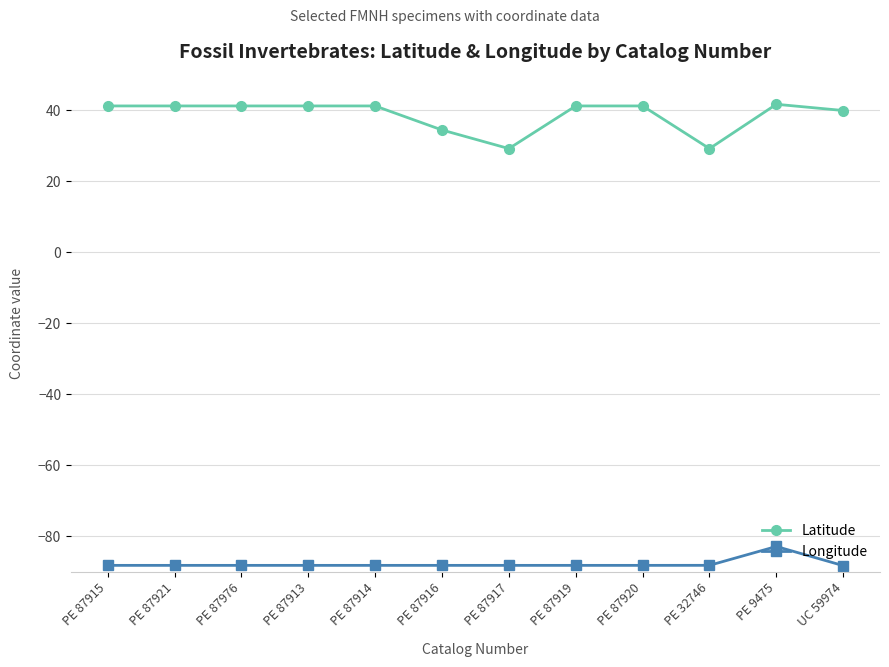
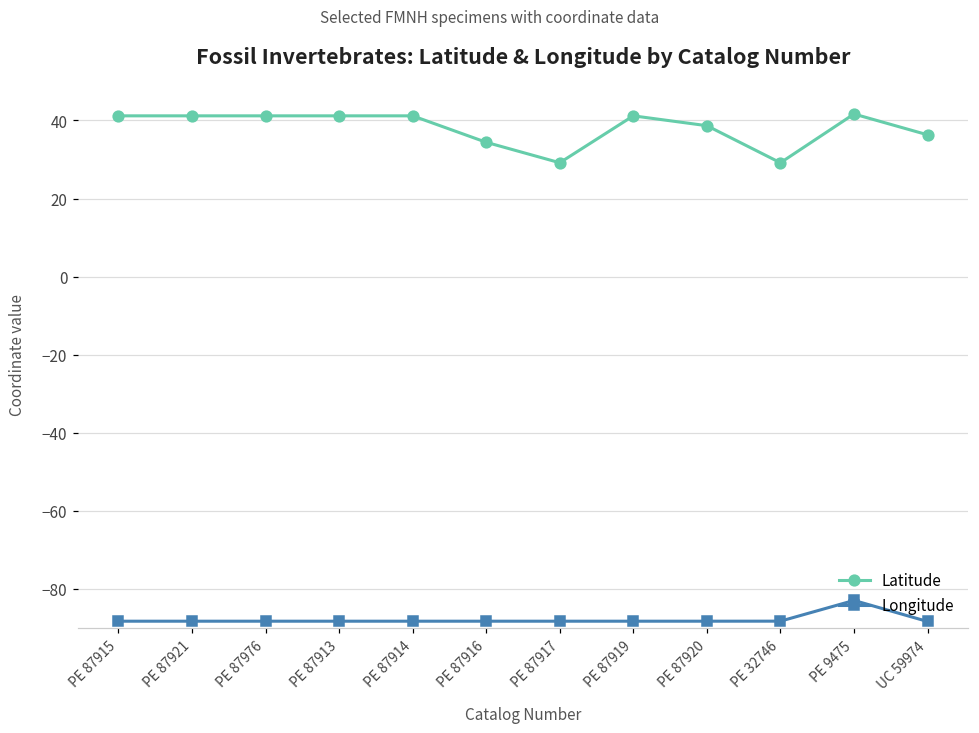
Latitude, PE 87920: 41 -> 39
Latitude, UC 59974: 40 -> 36
